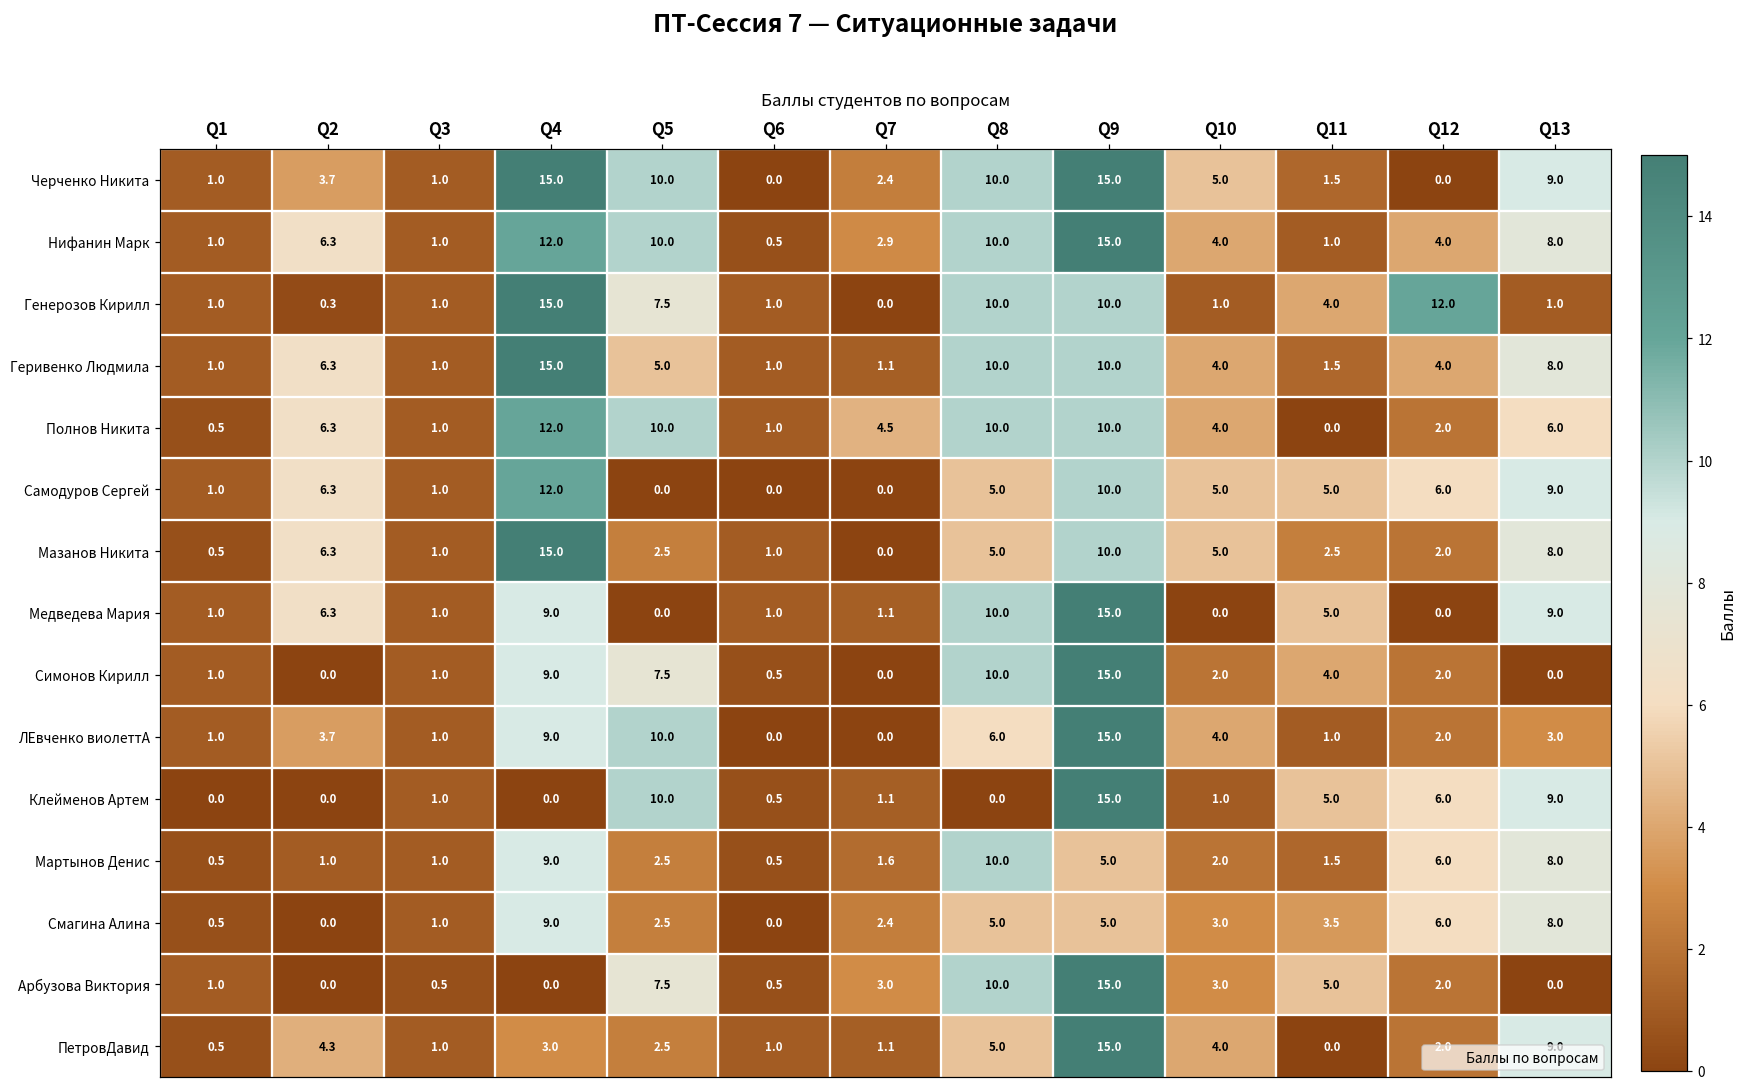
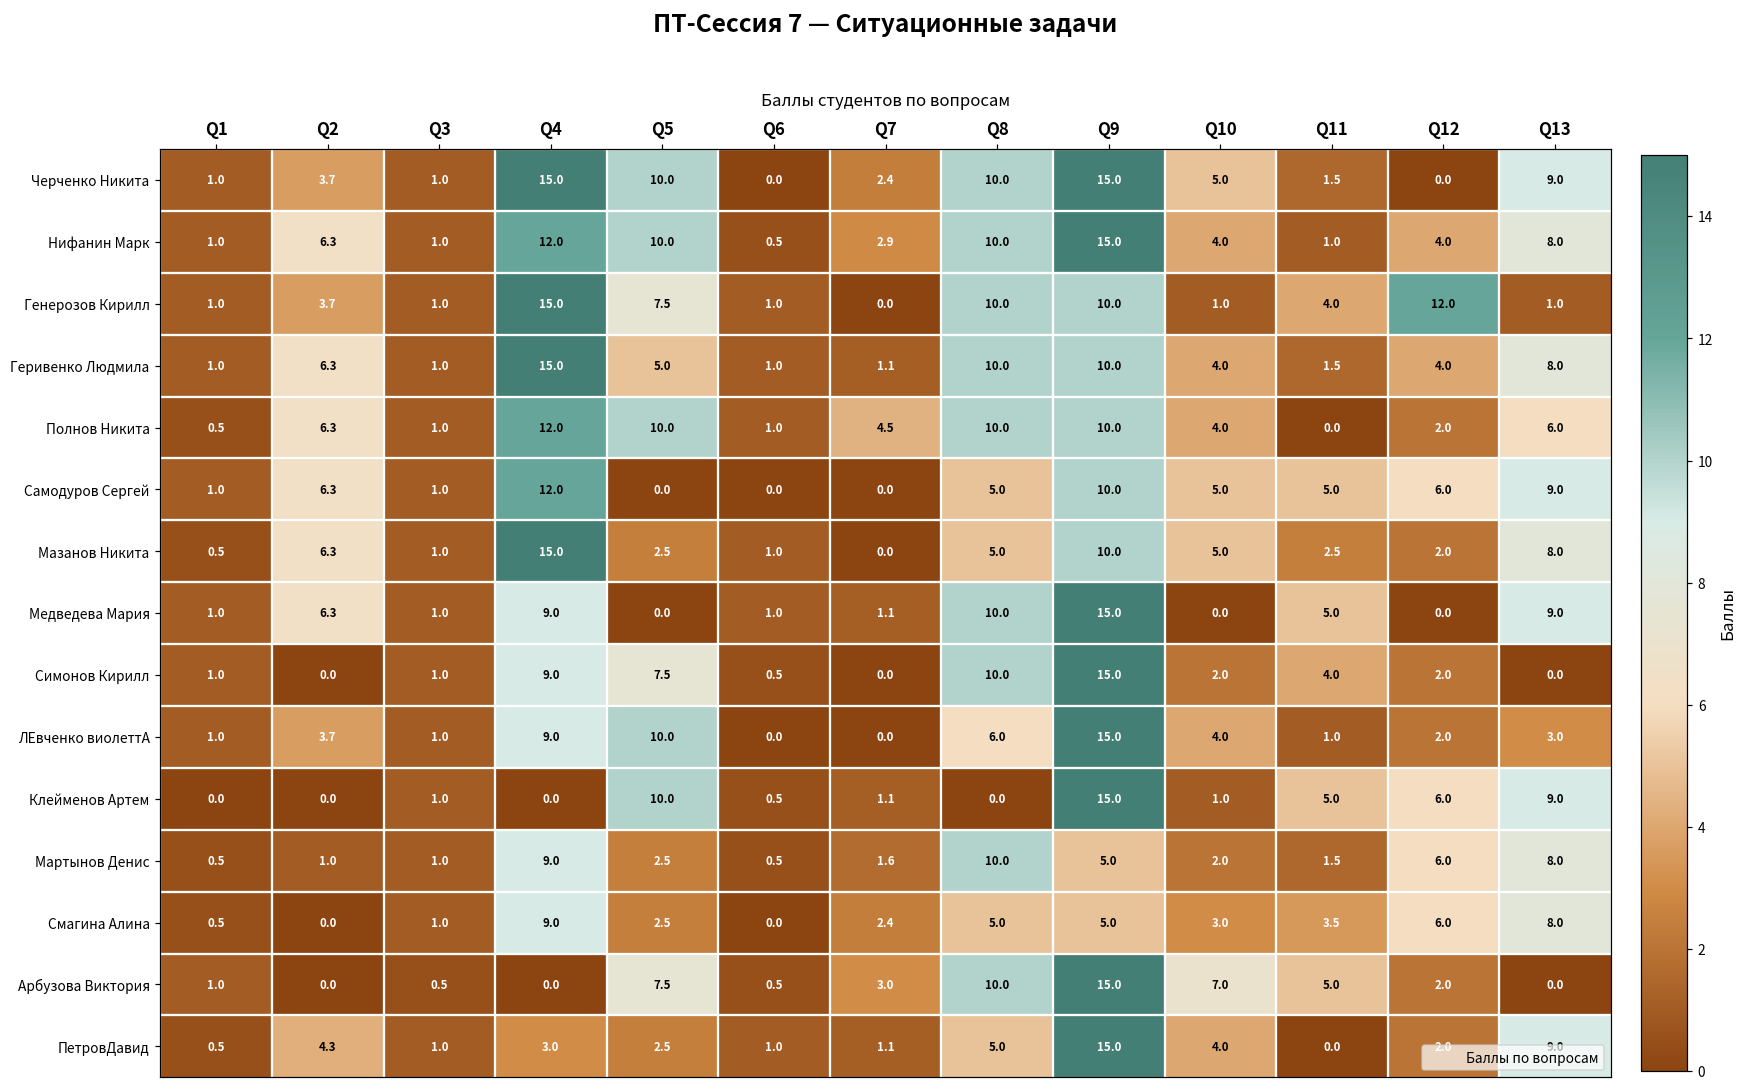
Генерозов Кирилл, Q2: 0.3 -> 3.7
Арбузова Виктория, Q10: 3.0 -> 7.0
